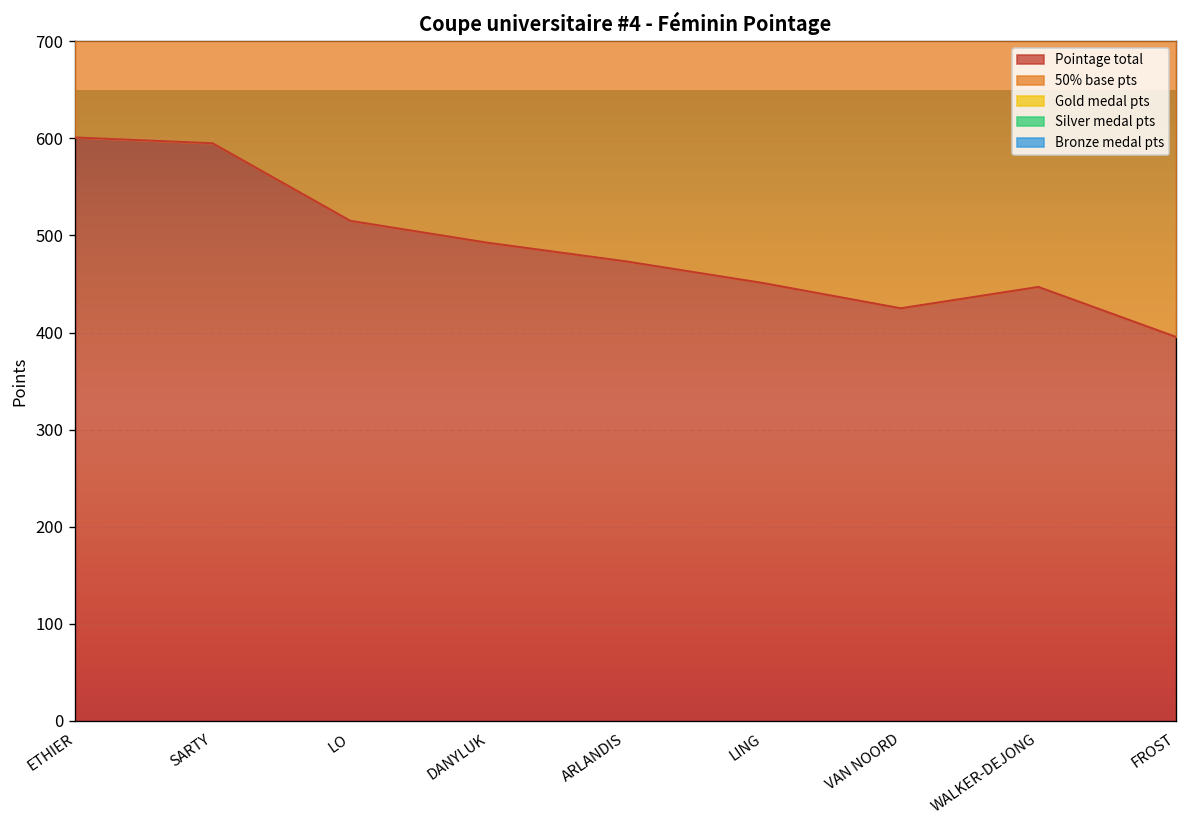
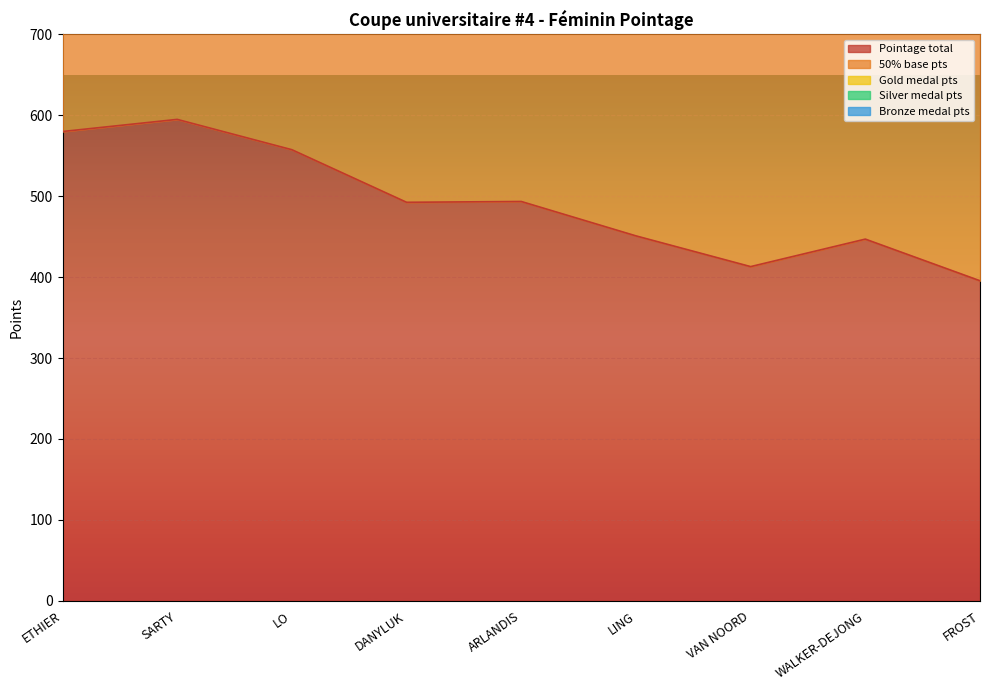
Pointage total, ETHIER: 600 -> 580
Pointage total, LO: 520 -> 560
Pointage total, ARLANDIS: 470 -> 490
Pointage total, VAN NOORD: 430 -> 410
